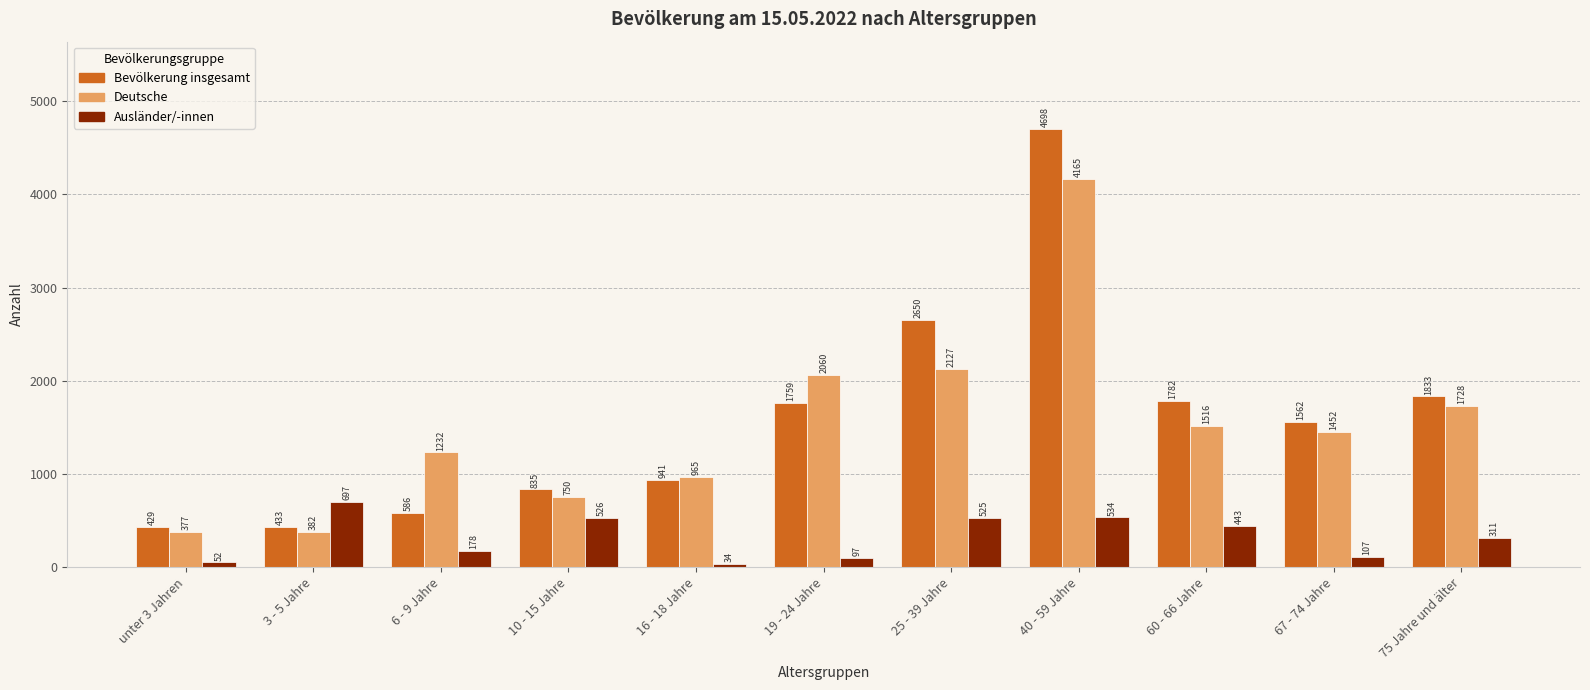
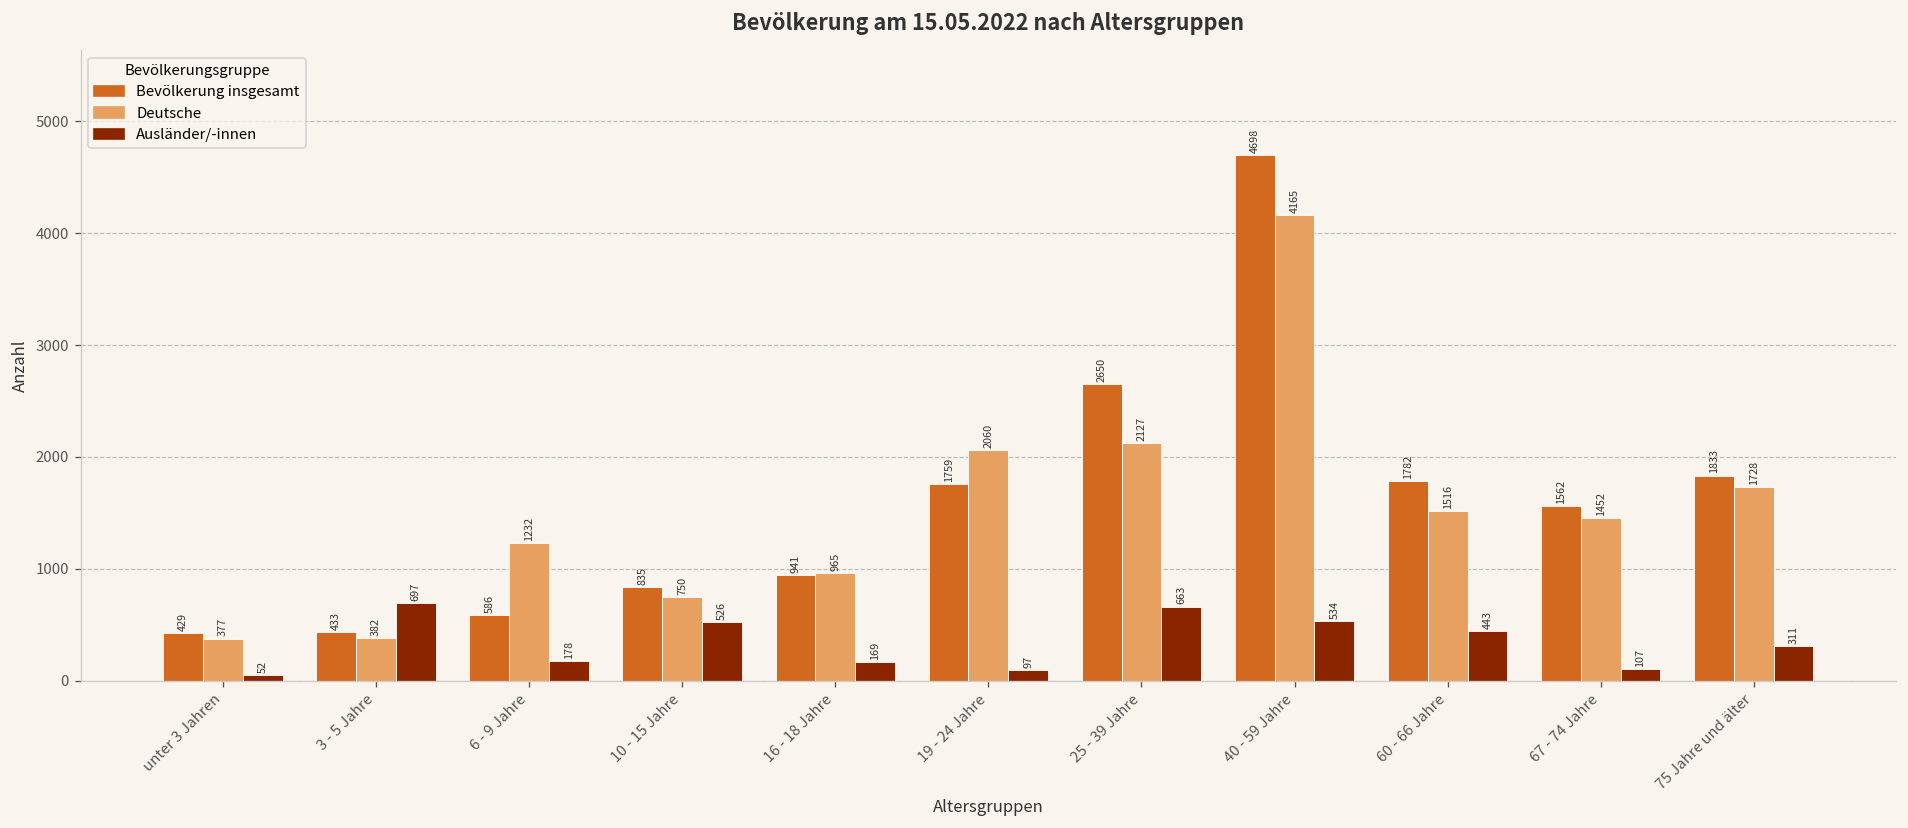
Ausländer/-innen, 16 - 18 Jahre: 34 -> 169
Ausländer/-innen, 25 - 39 Jahre: 525 -> 663
